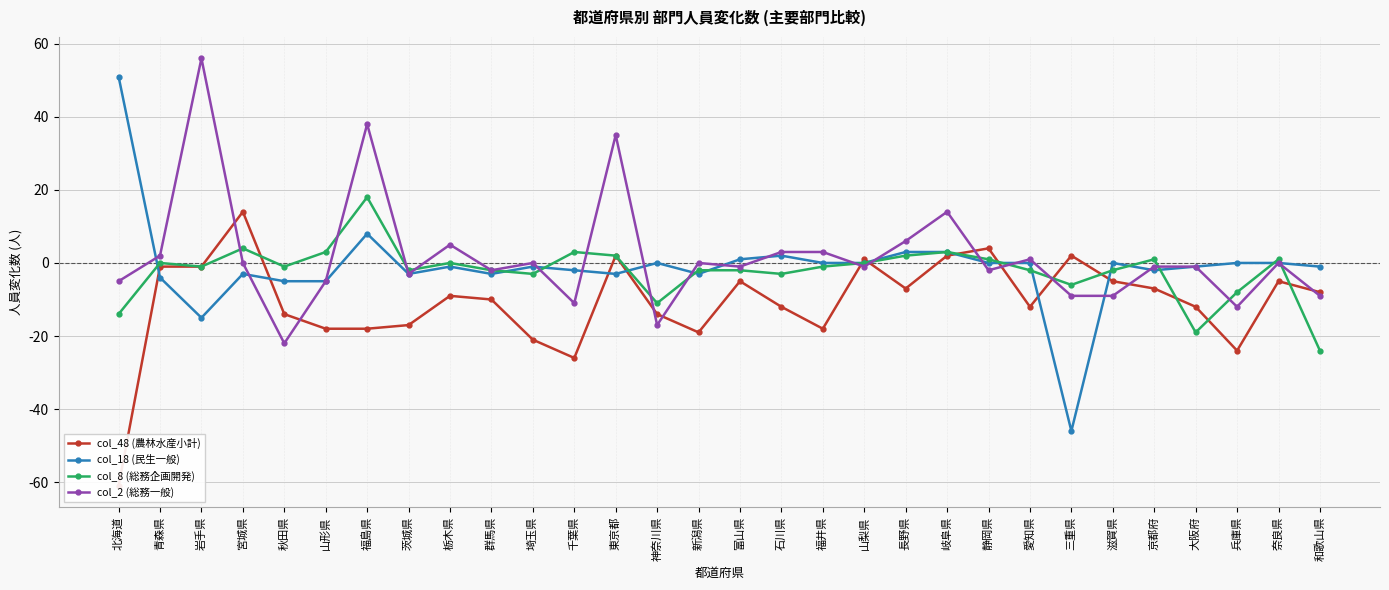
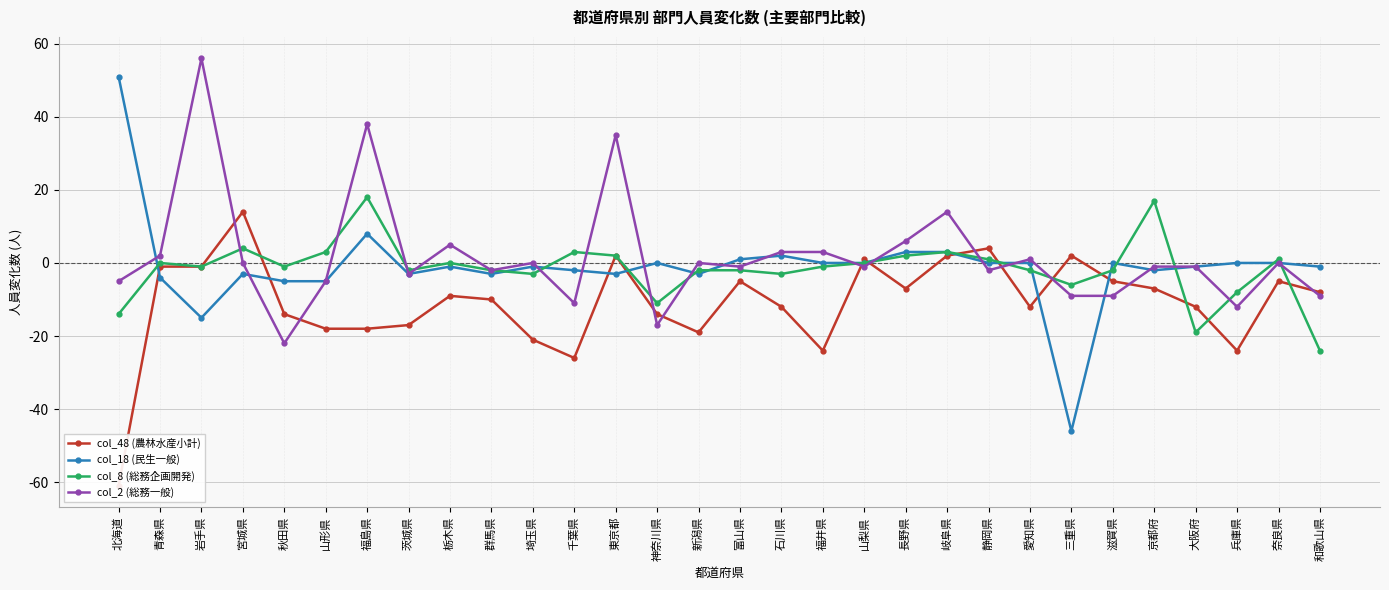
col_48 (農林水産小計), 福井県: -18 -> -24
col_8 (総務企画開発), 京都府: 1 -> 17
